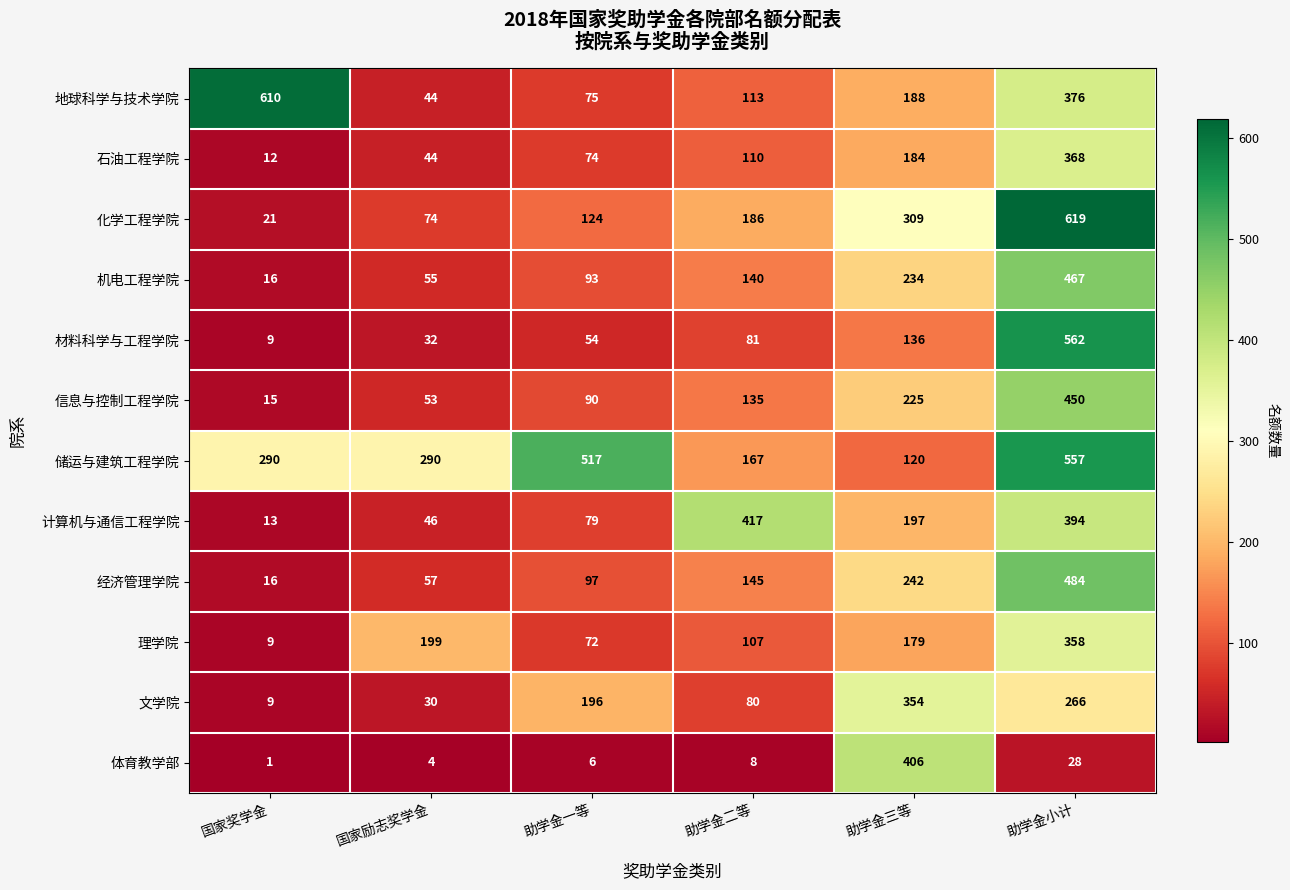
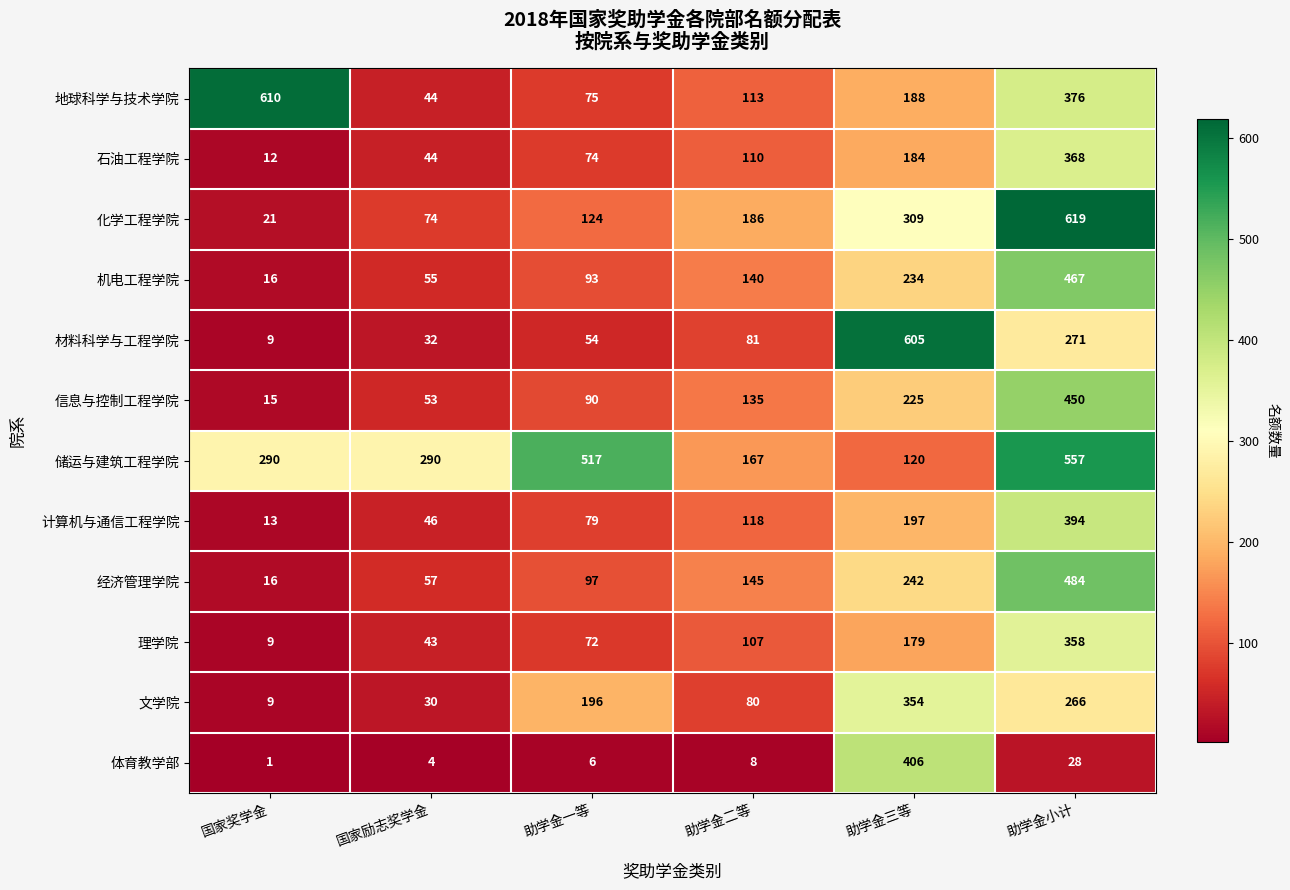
材料科学与工程学院, 助学金三等: 136 -> 605
材料科学与工程学院, 助学金小计: 562 -> 271
计算机与通信工程学院, 助学金二等: 417 -> 118
理学院, 国家励志奖学金: 199 -> 43
